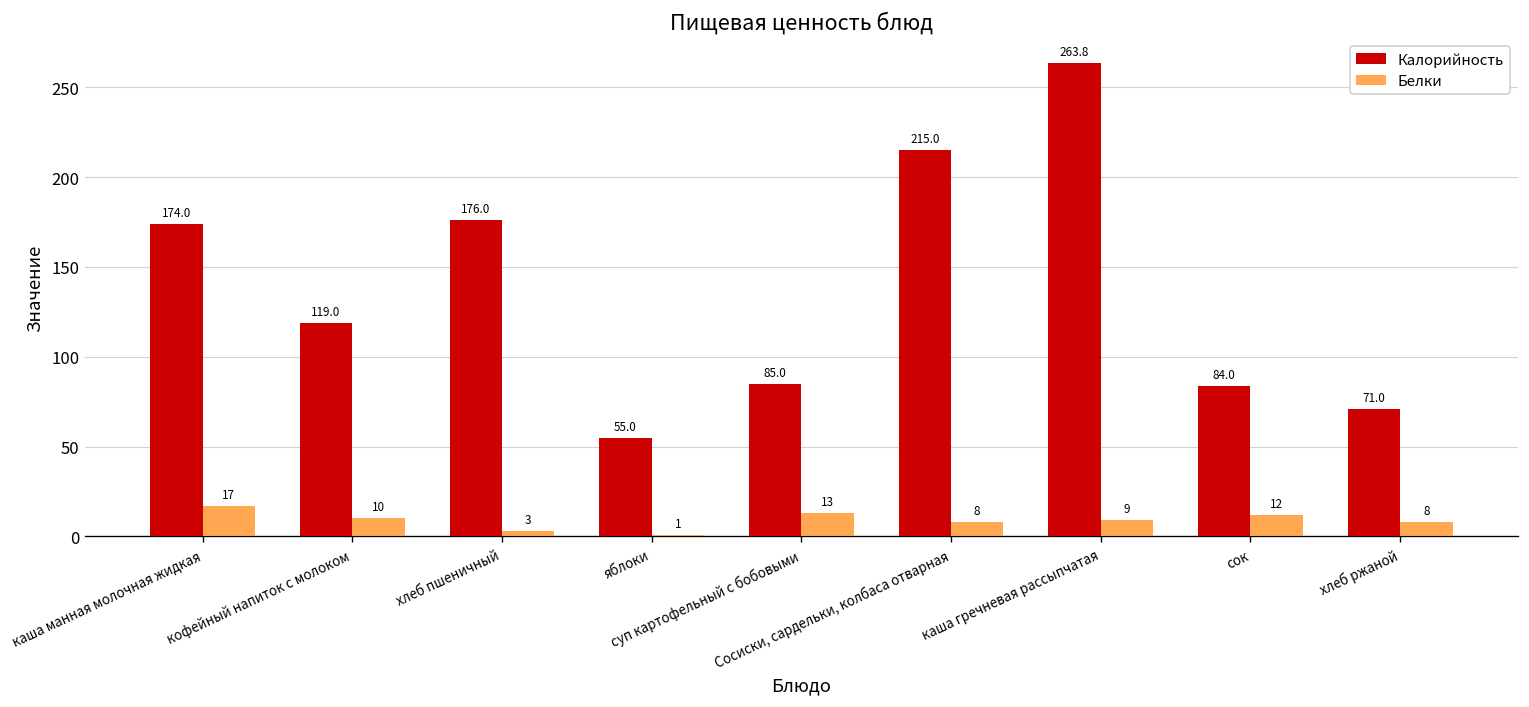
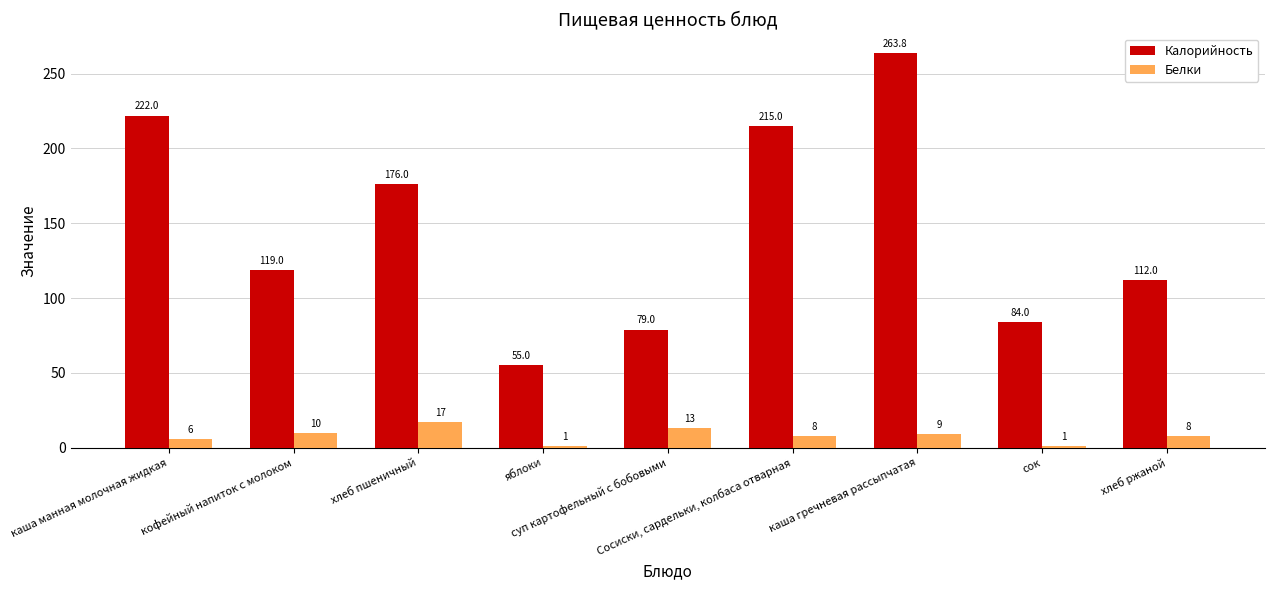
Калорийность, каша манная молочная жидкая: 174.0 -> 222.0
Белки, каша манная молочная жидкая: 17 -> 6
Белки, хлеб пшеничный: 3 -> 17
Калорийность, суп картофельный с бобовыми: 85.0 -> 79.0
Белки, сок: 12 -> 1
Калорийность, хлеб ржаной: 71.0 -> 112.0
